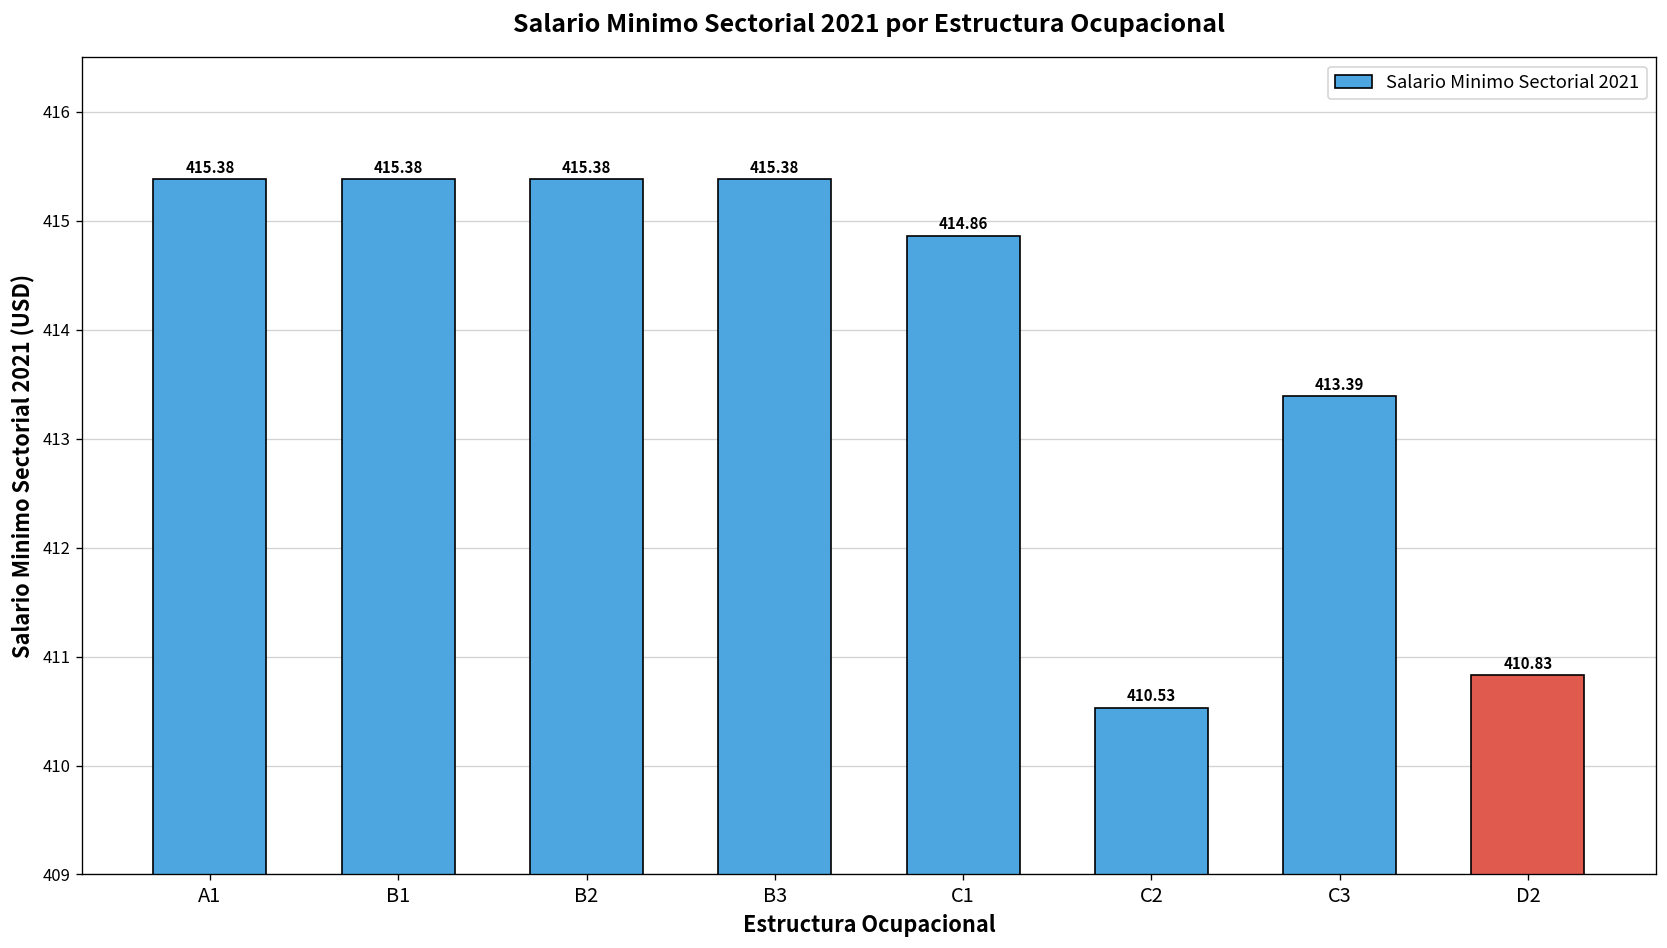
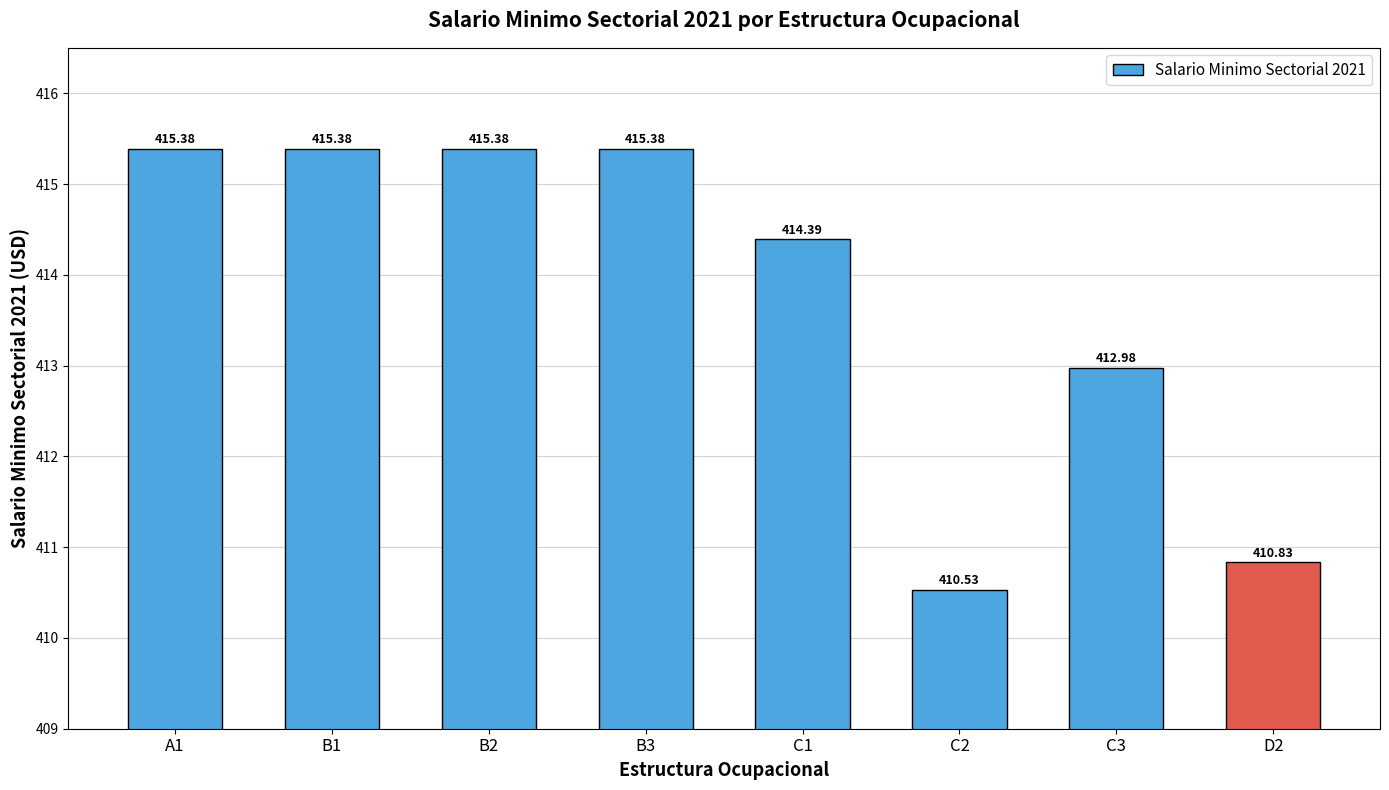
C1: 414.86 -> 414.39
C3: 413.39 -> 412.98
